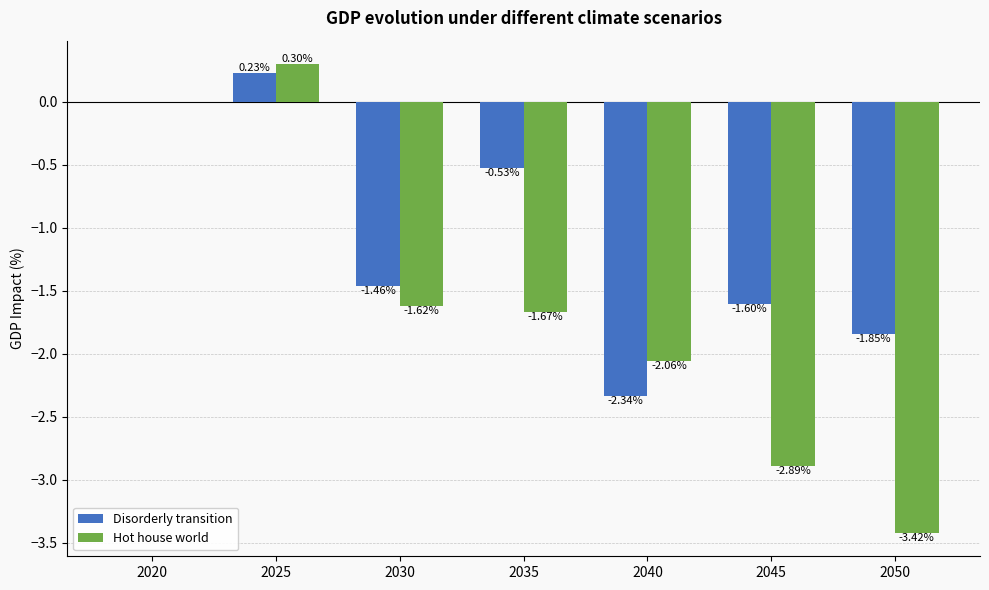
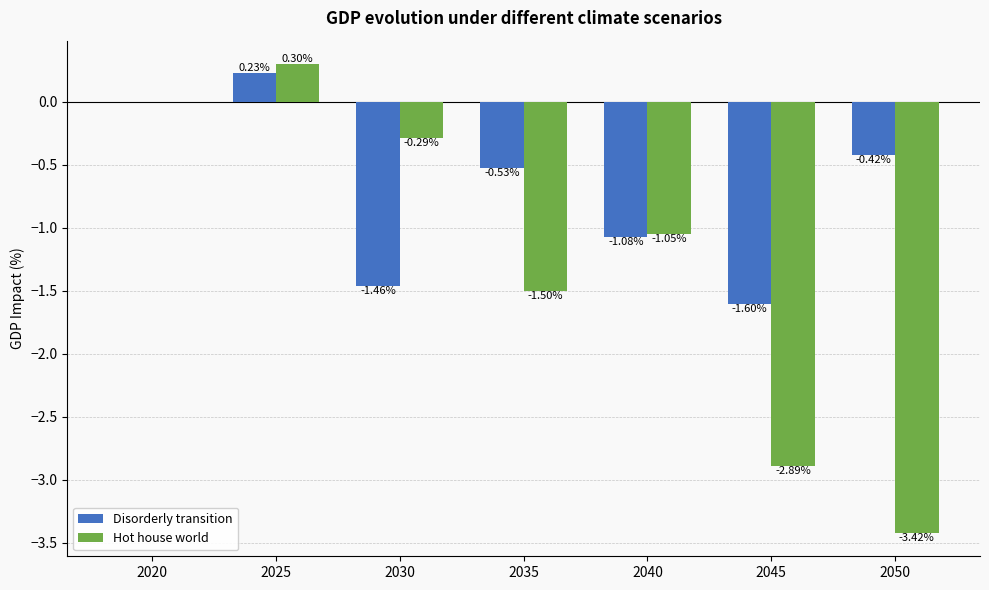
Hot house world, 2030: -1.62% -> -0.29%
Hot house world, 2035: -1.67% -> -1.50%
Disorderly transition, 2040: -2.34% -> -1.08%
Hot house world, 2040: -2.06% -> -1.05%
Disorderly transition, 2050: -1.85% -> -0.42%
